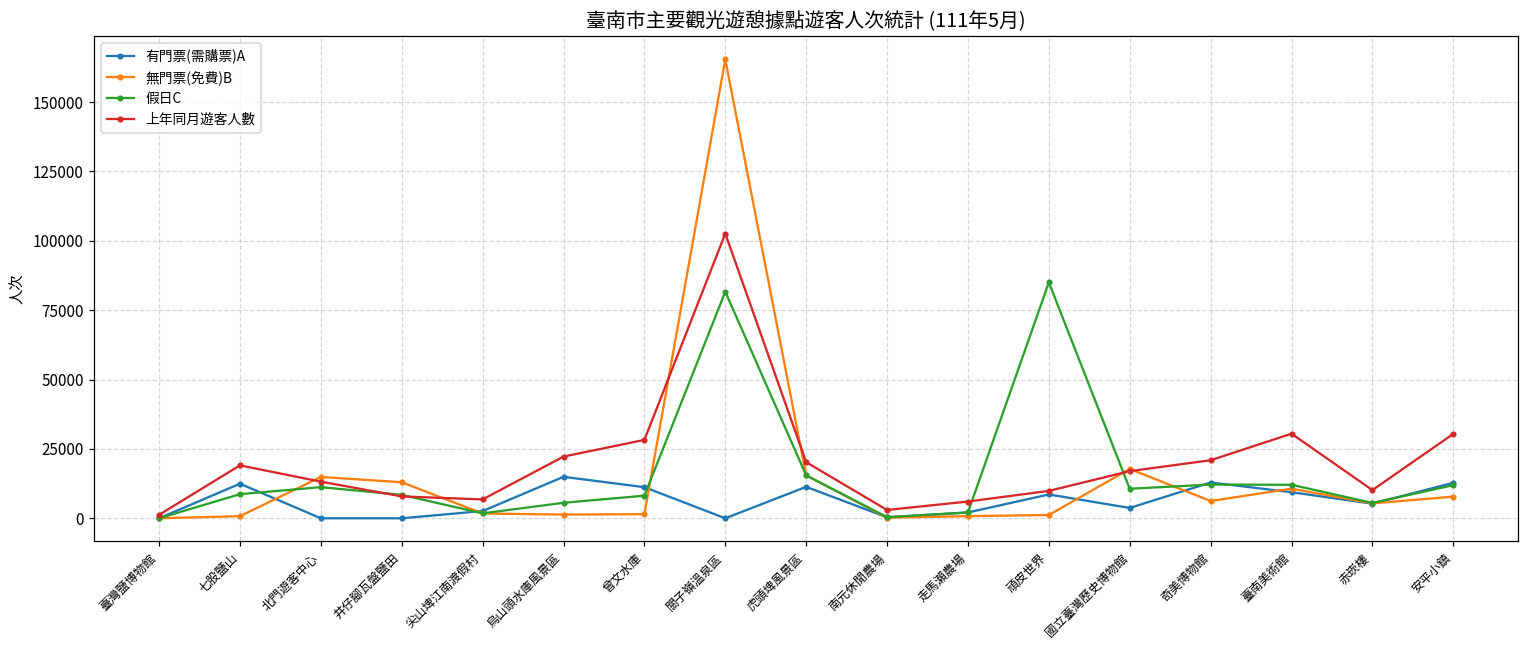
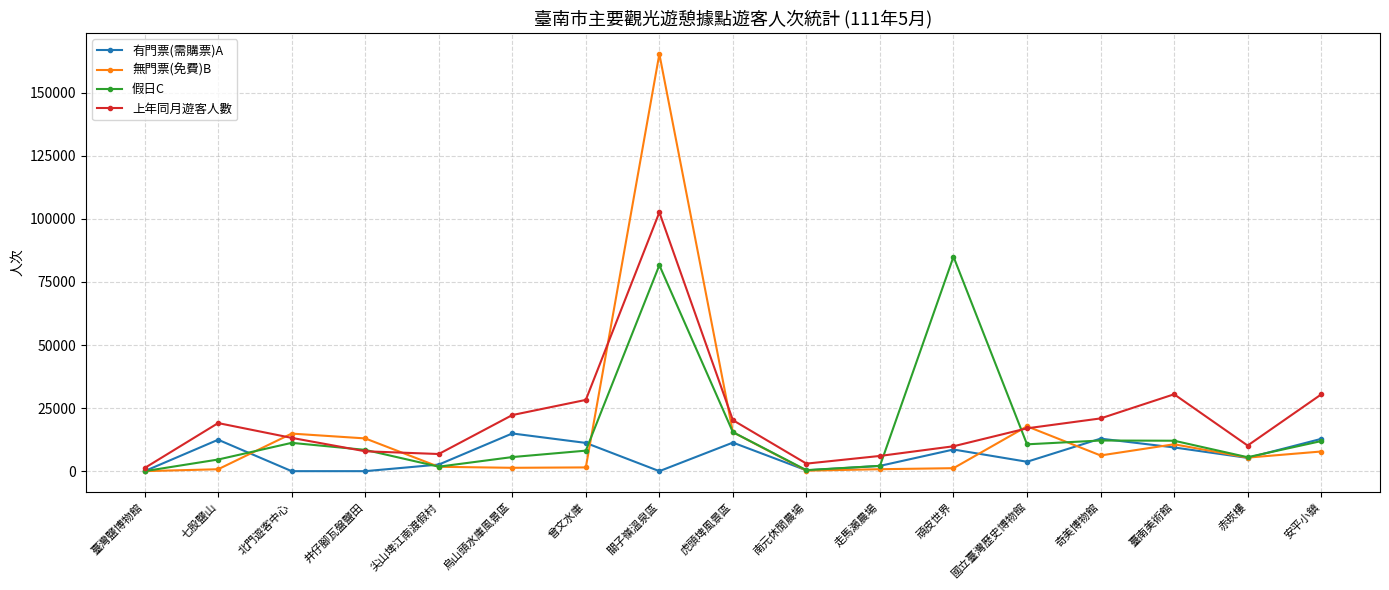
假日C, 七股鹽山: 9000 -> 5000
